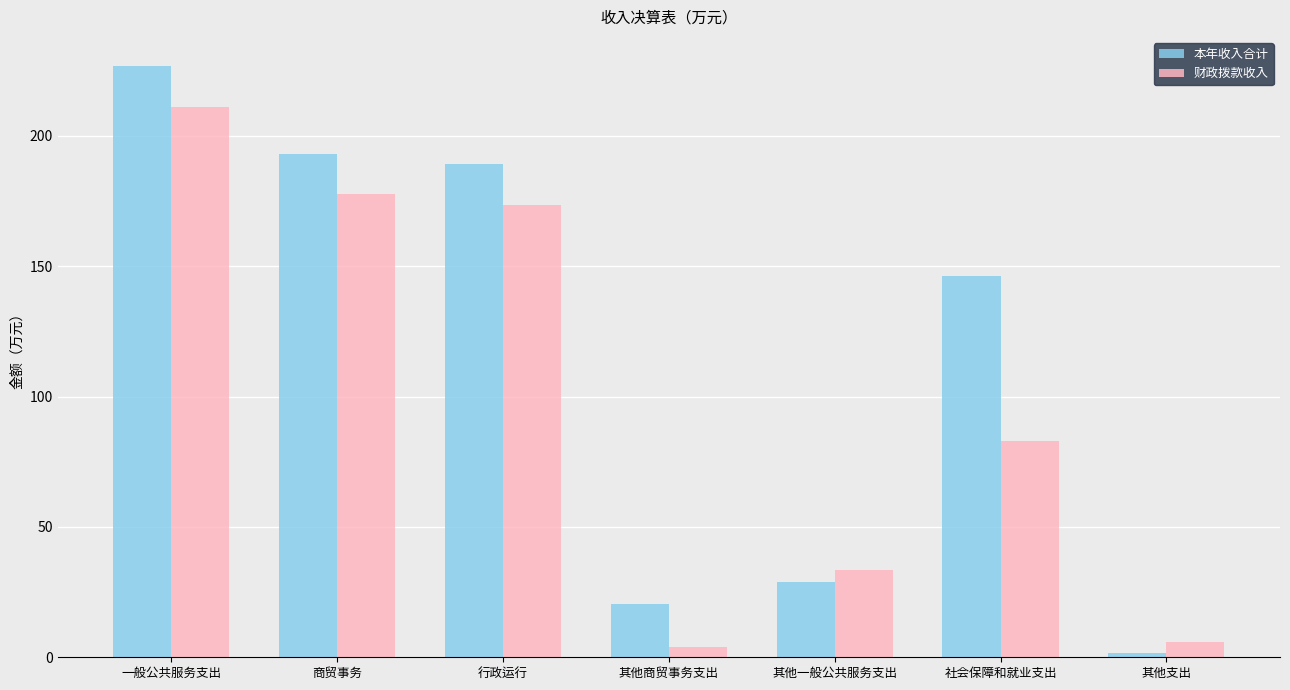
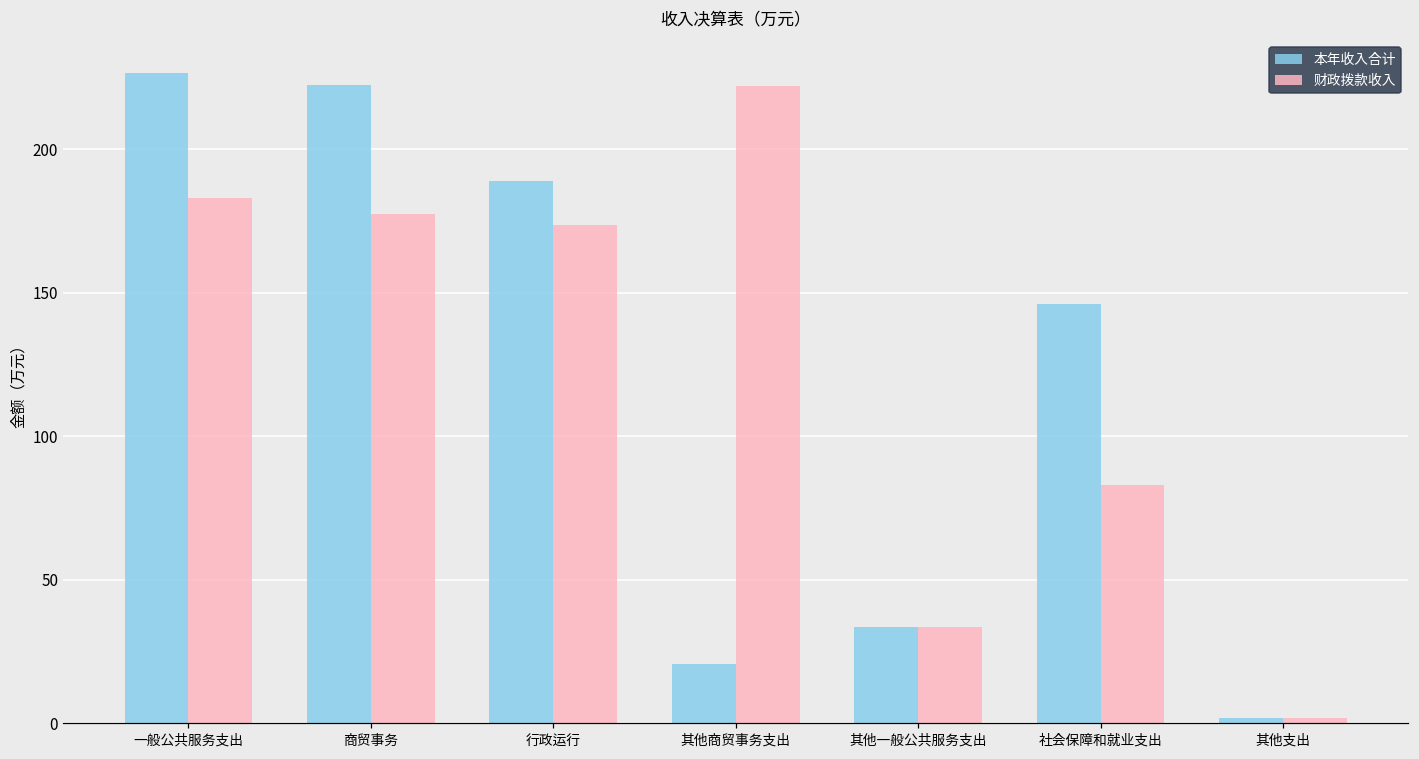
财政拨款收入, 一般公共服务支出: 211 -> 183
本年收入合计, 商贸事务: 193 -> 222
财政拨款收入, 其他商贸事务支出: 4 -> 222
本年收入合计, 其他一般公共服务支出: 29 -> 34
财政拨款收入, 其他支出: 6 -> 2
